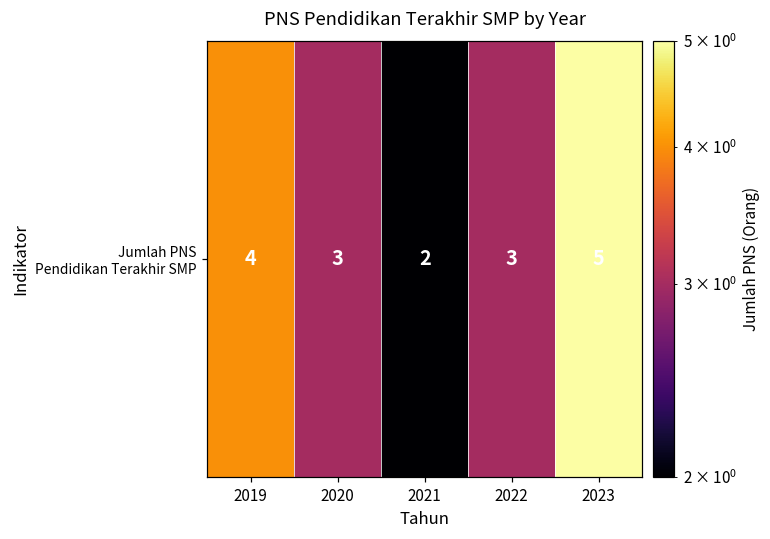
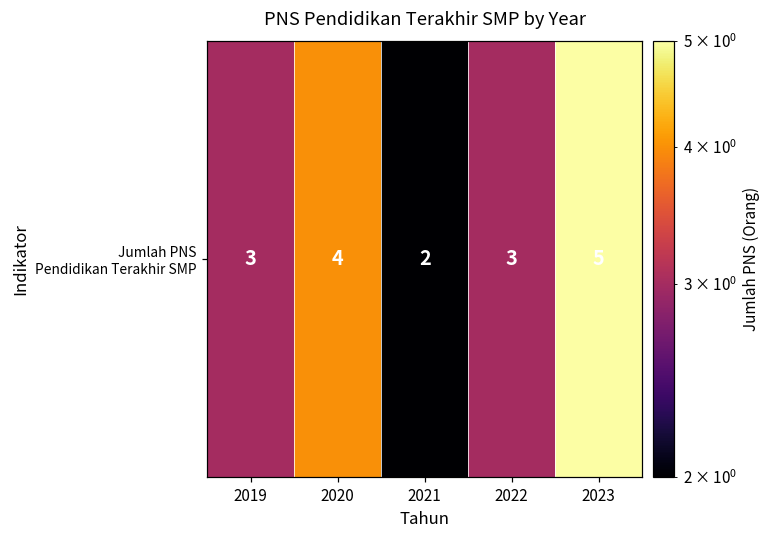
Jumlah PNS Pendidikan Terakhir SMP, 2019: 4 -> 3
Jumlah PNS Pendidikan Terakhir SMP, 2020: 3 -> 4
